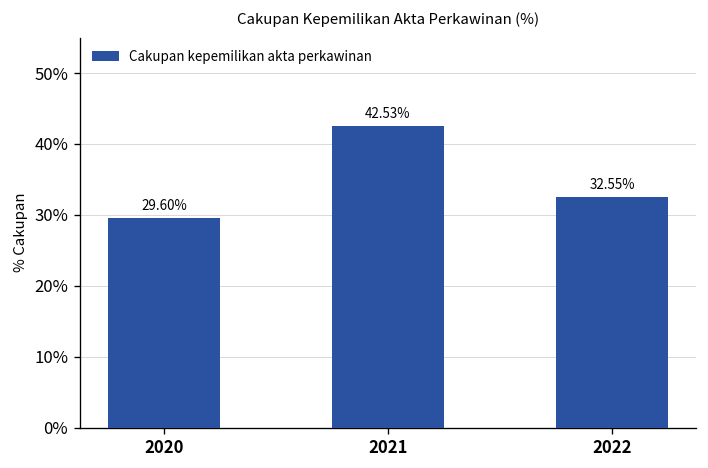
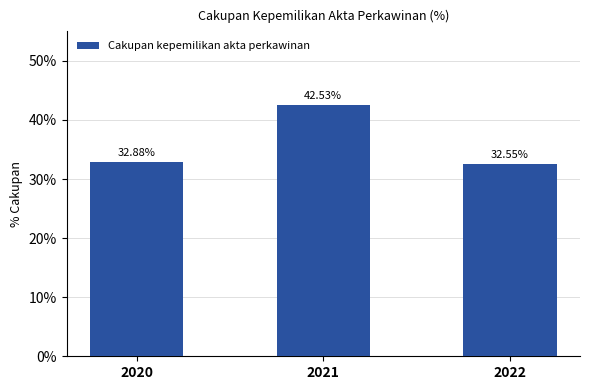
2020: 29.60% -> 32.88%
